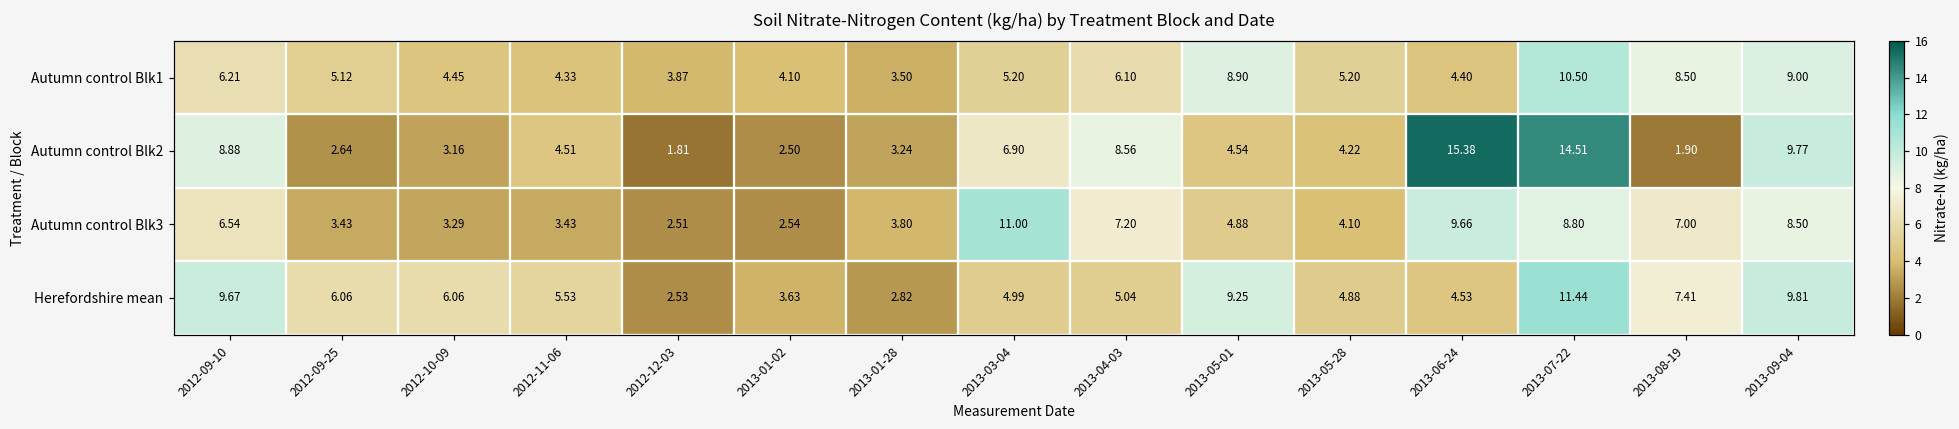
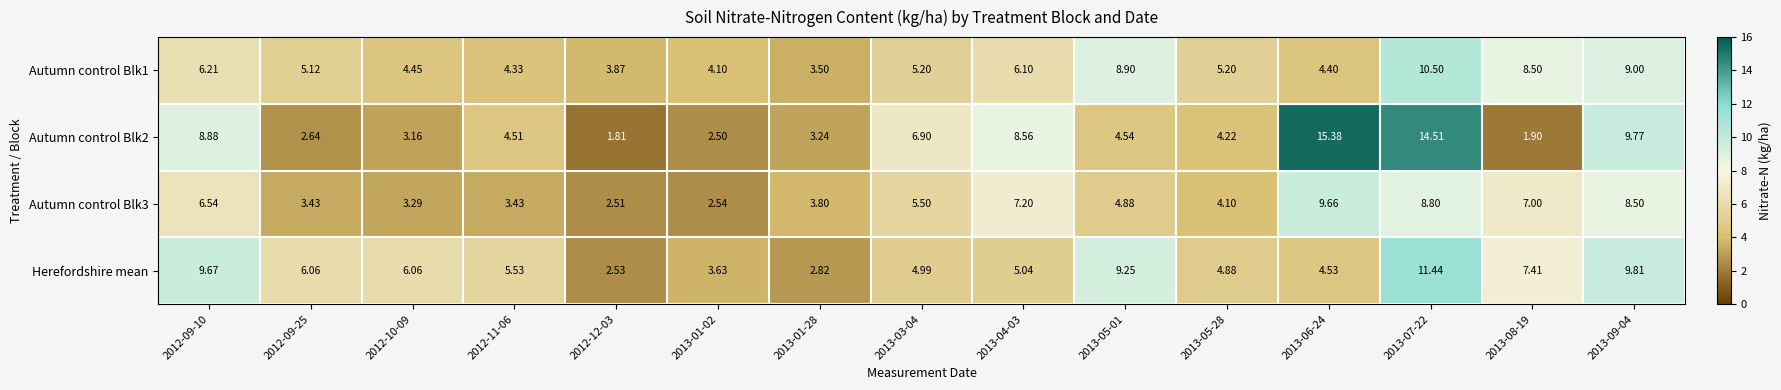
Autumn control Blk3, 2013-03-04: 11.00 -> 5.50
